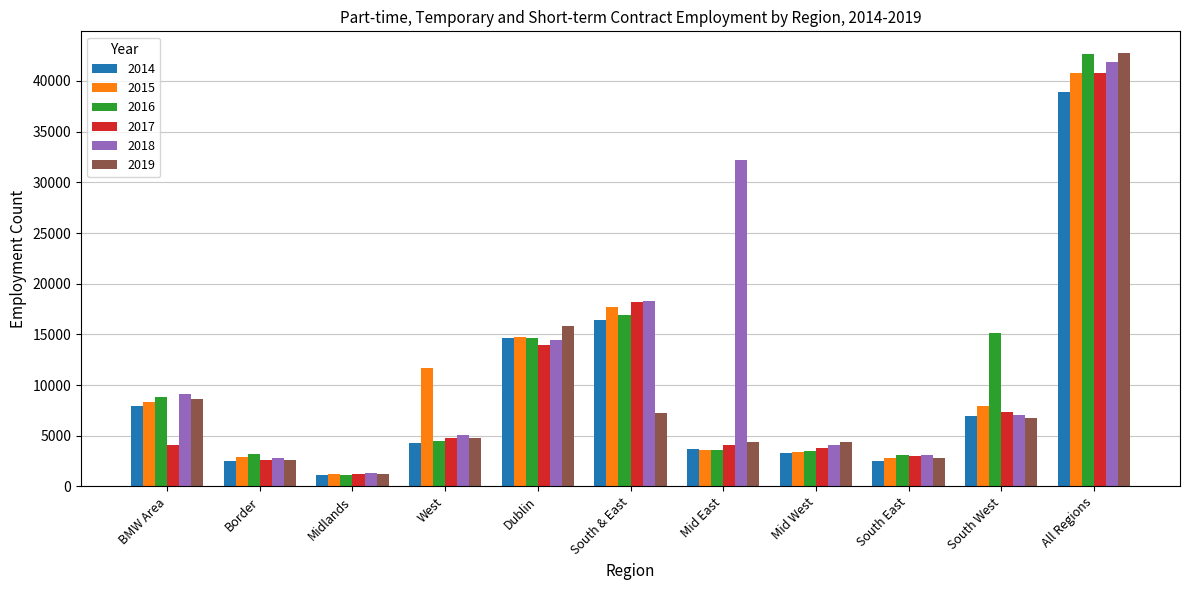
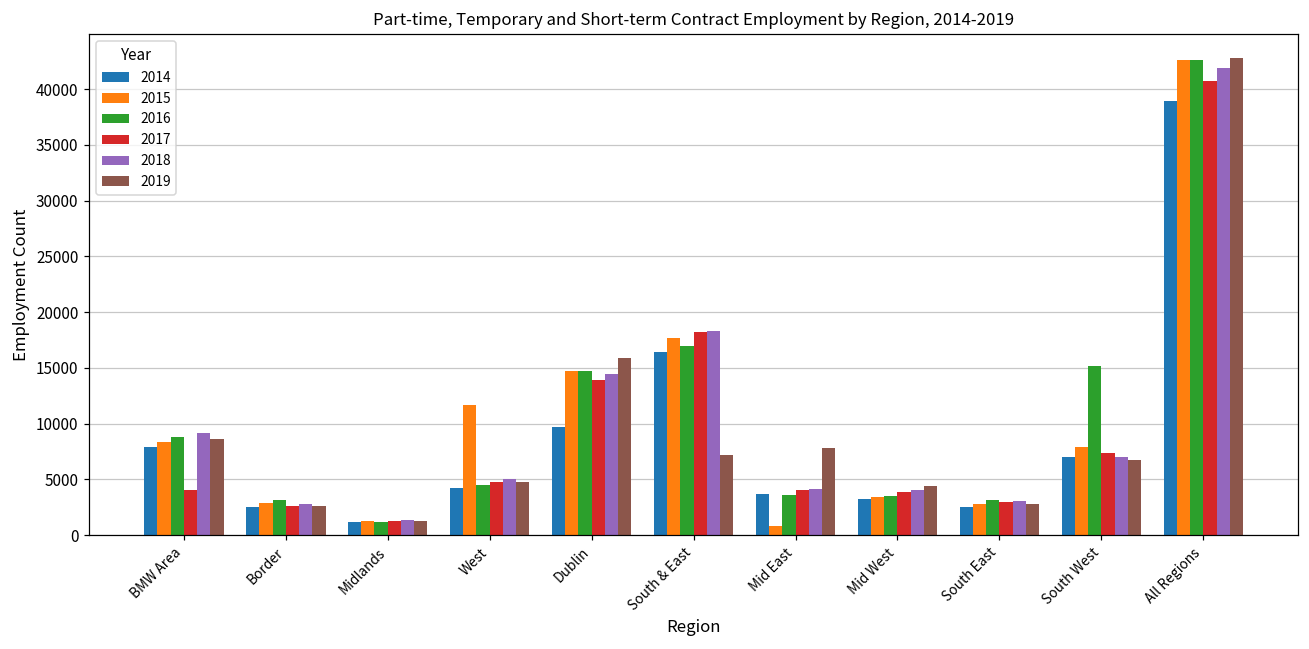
2014, Dublin: 14600 -> 9700
2015, Mid East: 3600 -> 800
2018, Mid East: 32200 -> 4100
2019, Mid East: 4300 -> 7800
2015, All Regions: 40800 -> 42600
